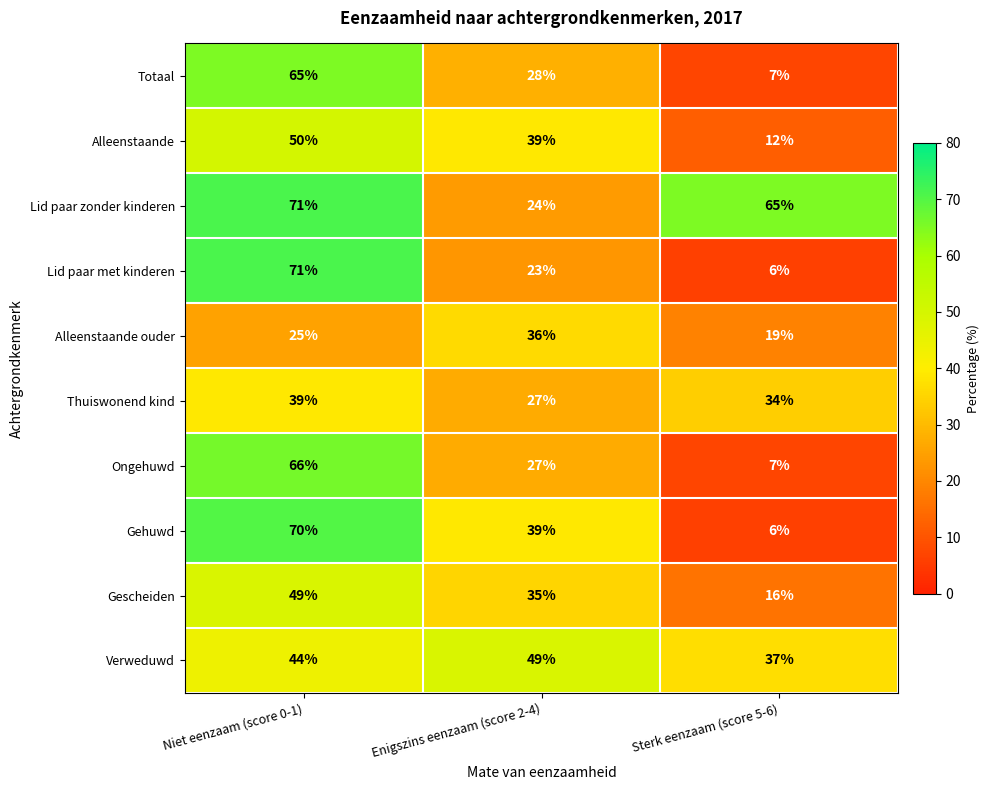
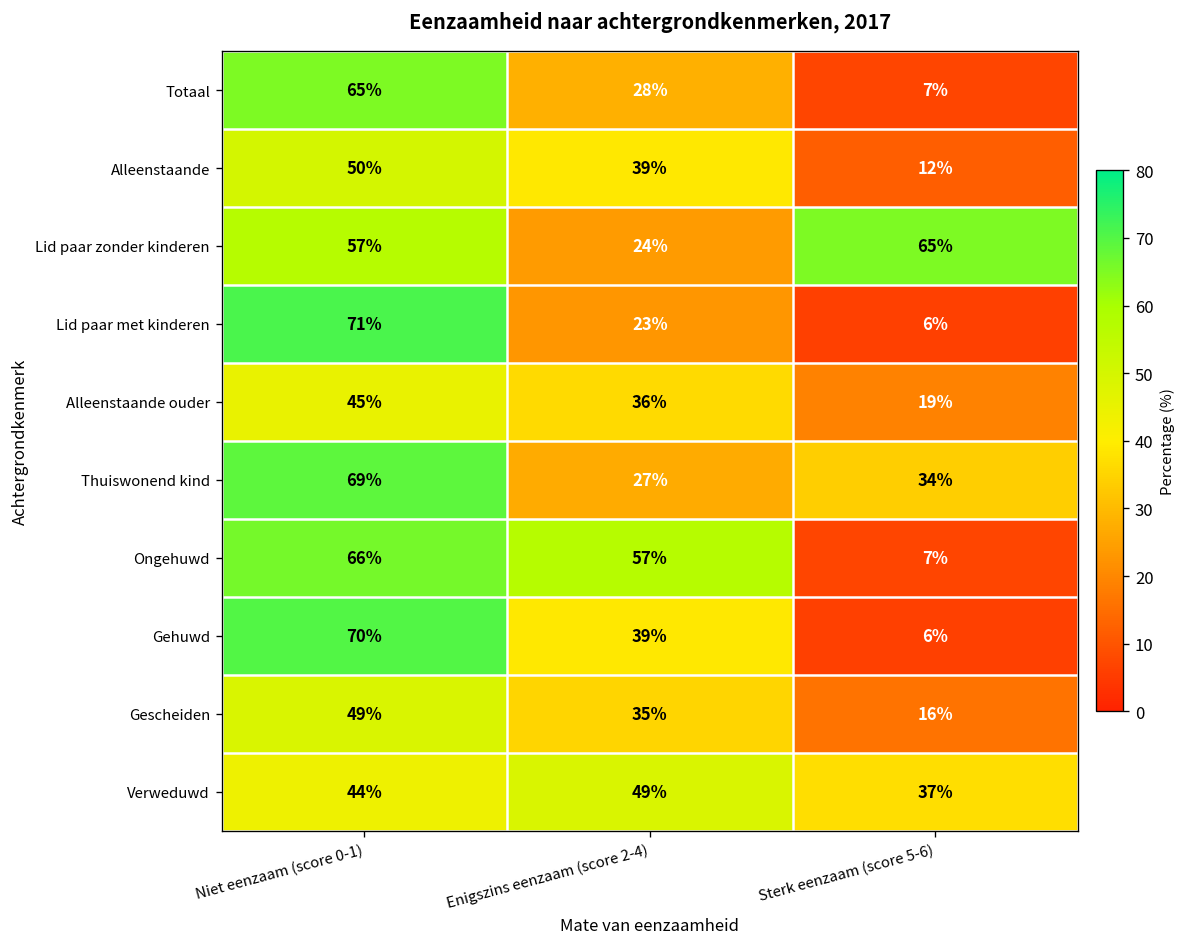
Lid paar zonder kinderen, Niet eenzaam (score 0-1): 71% -> 57%
Alleenstaande ouder, Niet eenzaam (score 0-1): 25% -> 45%
Thuiswonend kind, Niet eenzaam (score 0-1): 39% -> 69%
Ongehuwd, Enigszins eenzaam (score 2-4): 27% -> 57%
